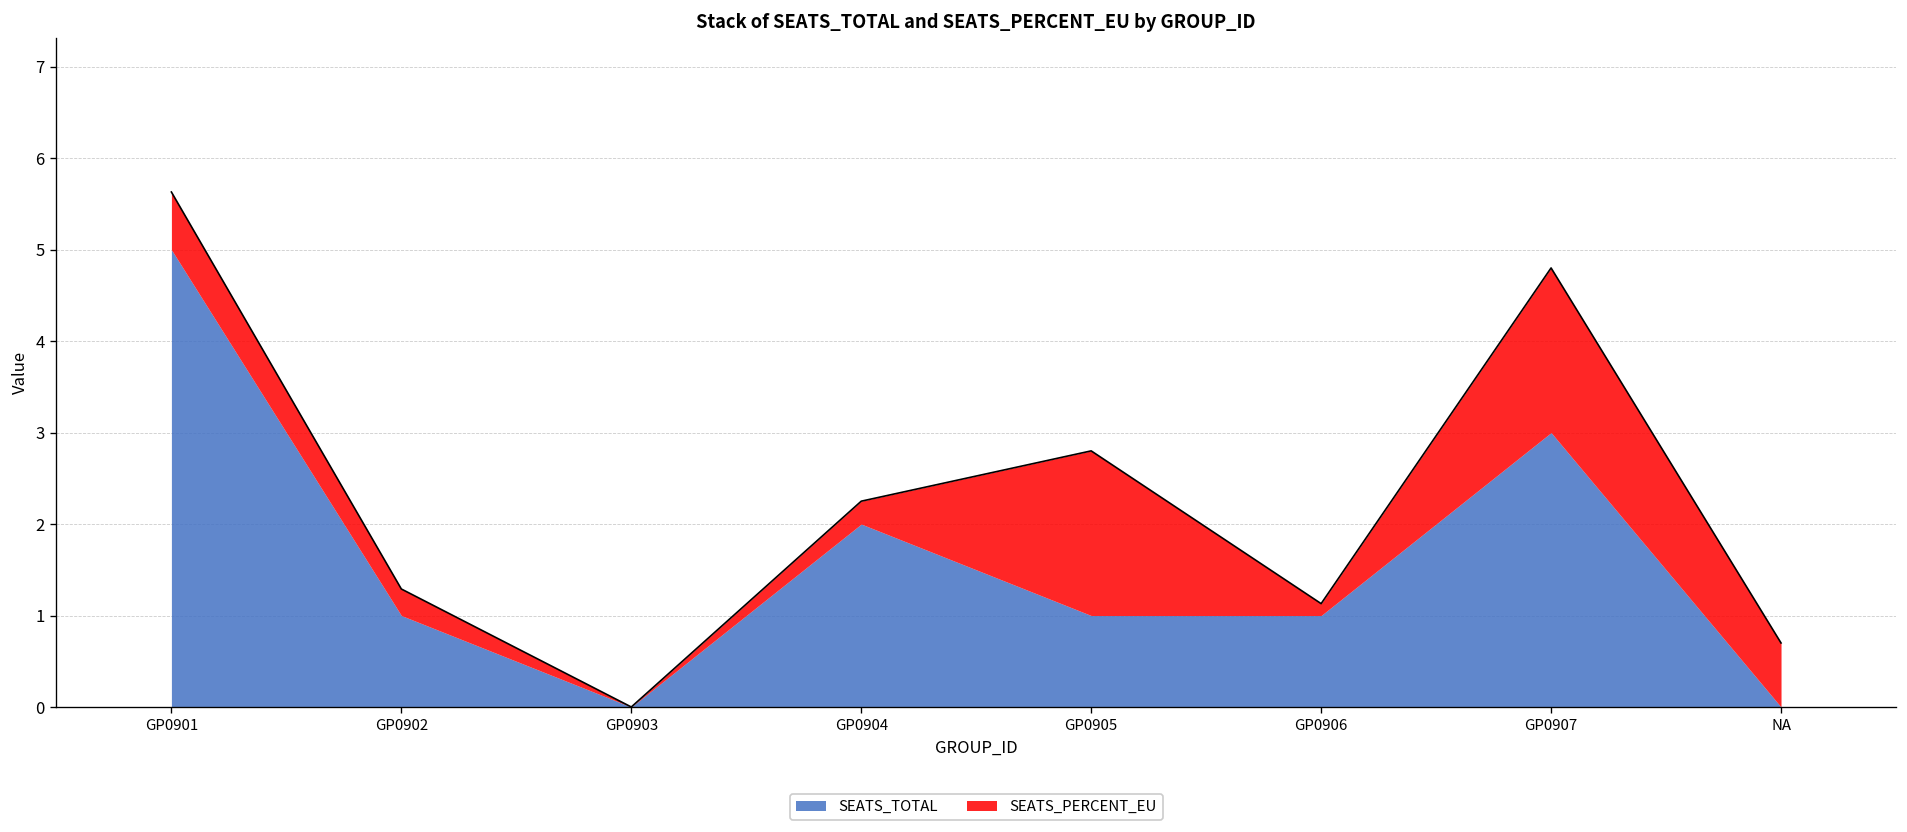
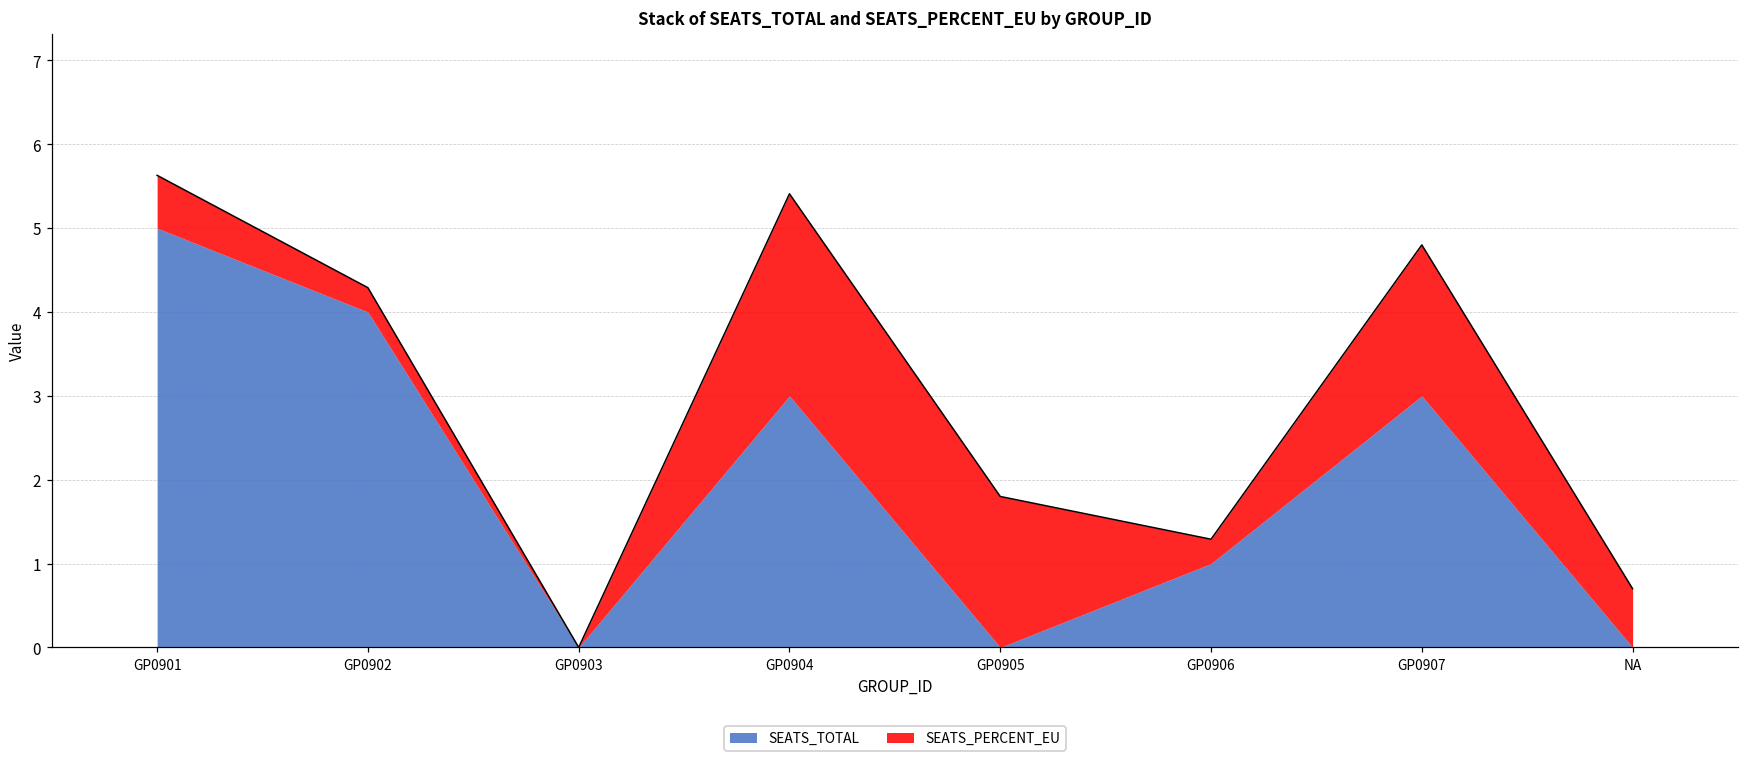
SEATS_TOTAL, GP0902: 1 -> 4
SEATS_TOTAL, GP0904: 2 -> 3
SEATS_PERCENT_EU, GP0904: 0.3 -> 2.4
SEATS_TOTAL, GP0905: 1 -> 0
SEATS_PERCENT_EU, GP0906: 0.1 -> 0.3
